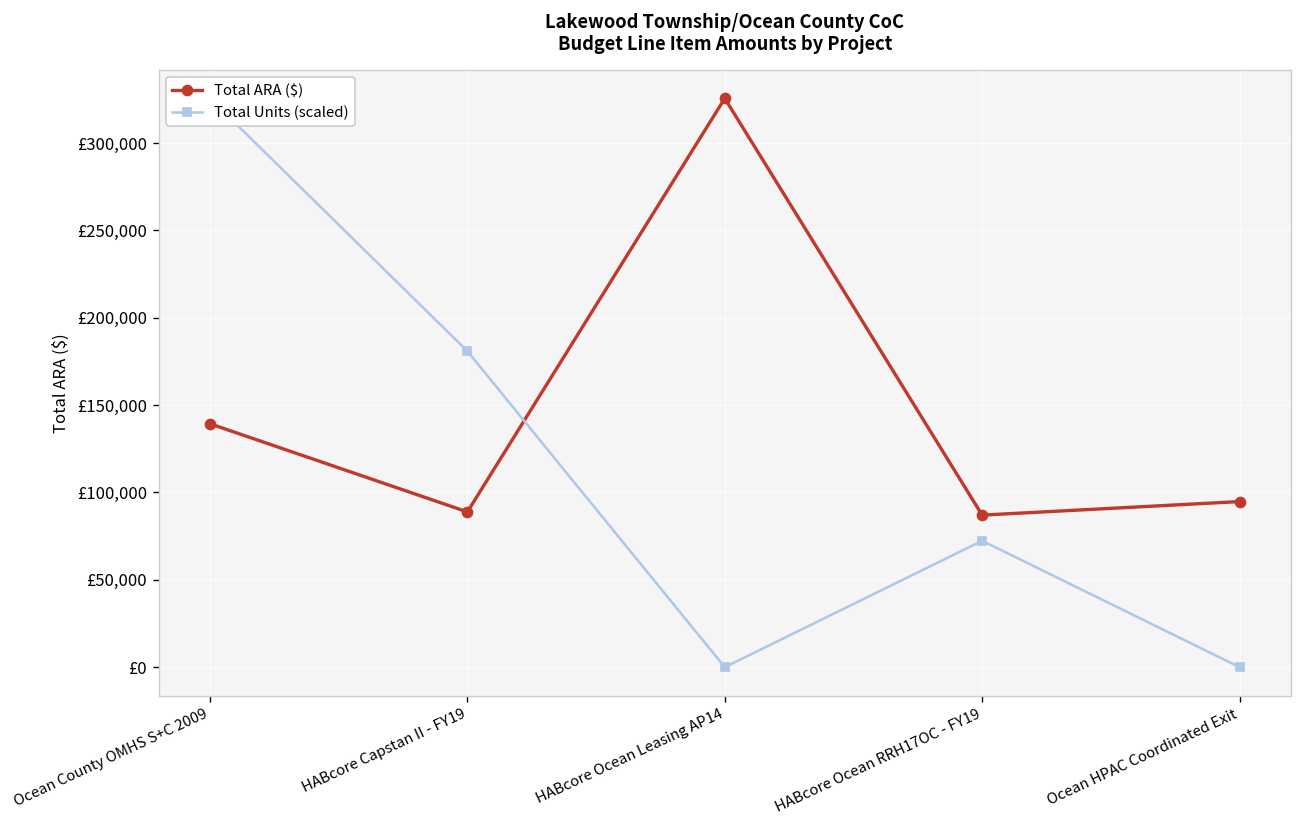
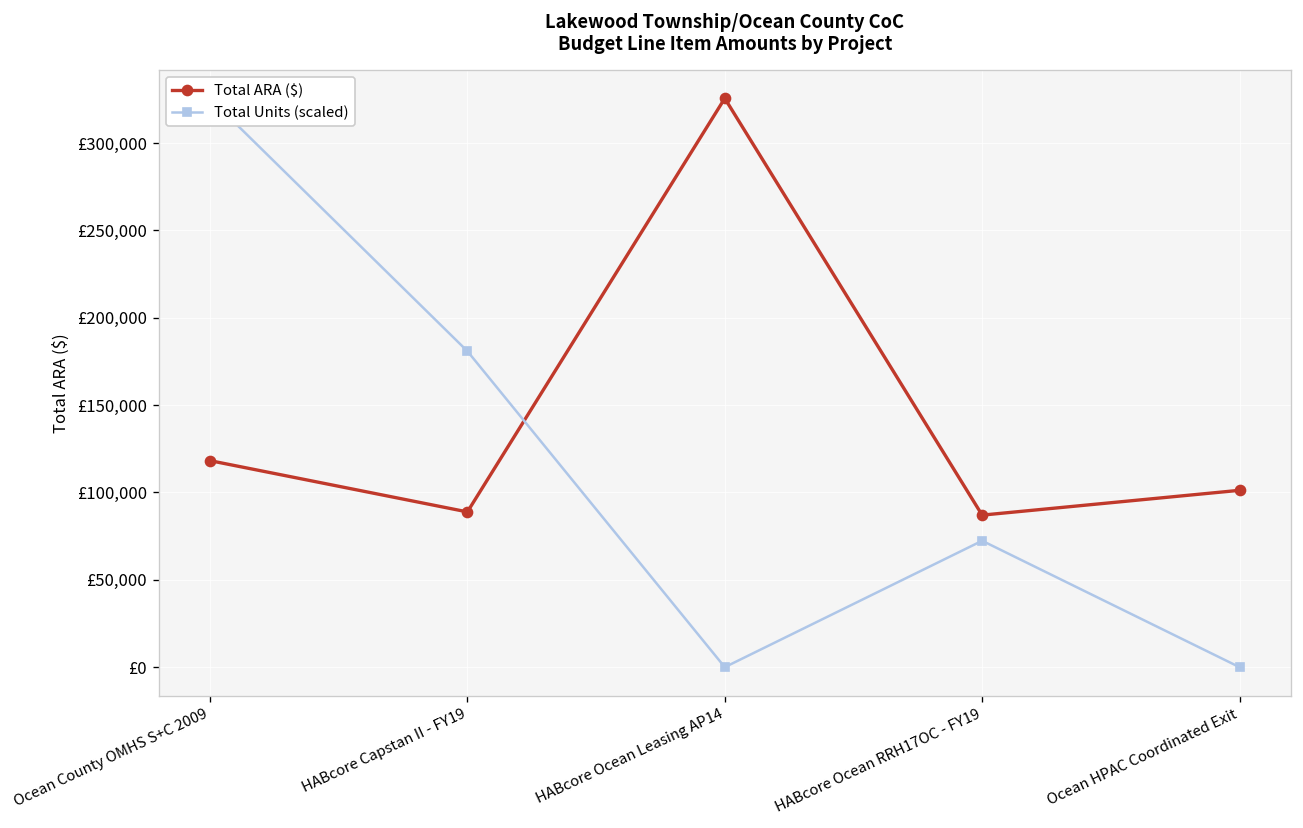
Total ARA ($), Ocean County OMHS S+C 2009: £139,000 -> £118,000
Total ARA ($), Ocean HPAC Coordinated Exit: £95,000 -> £101,000
